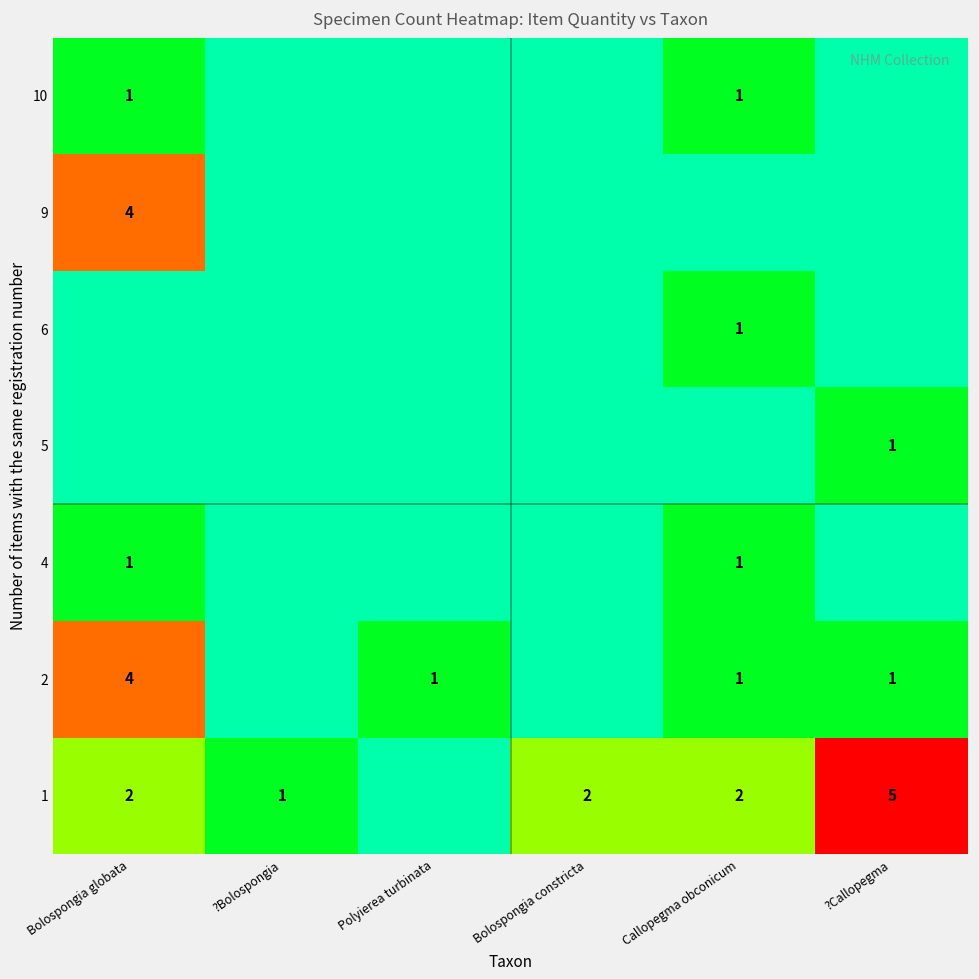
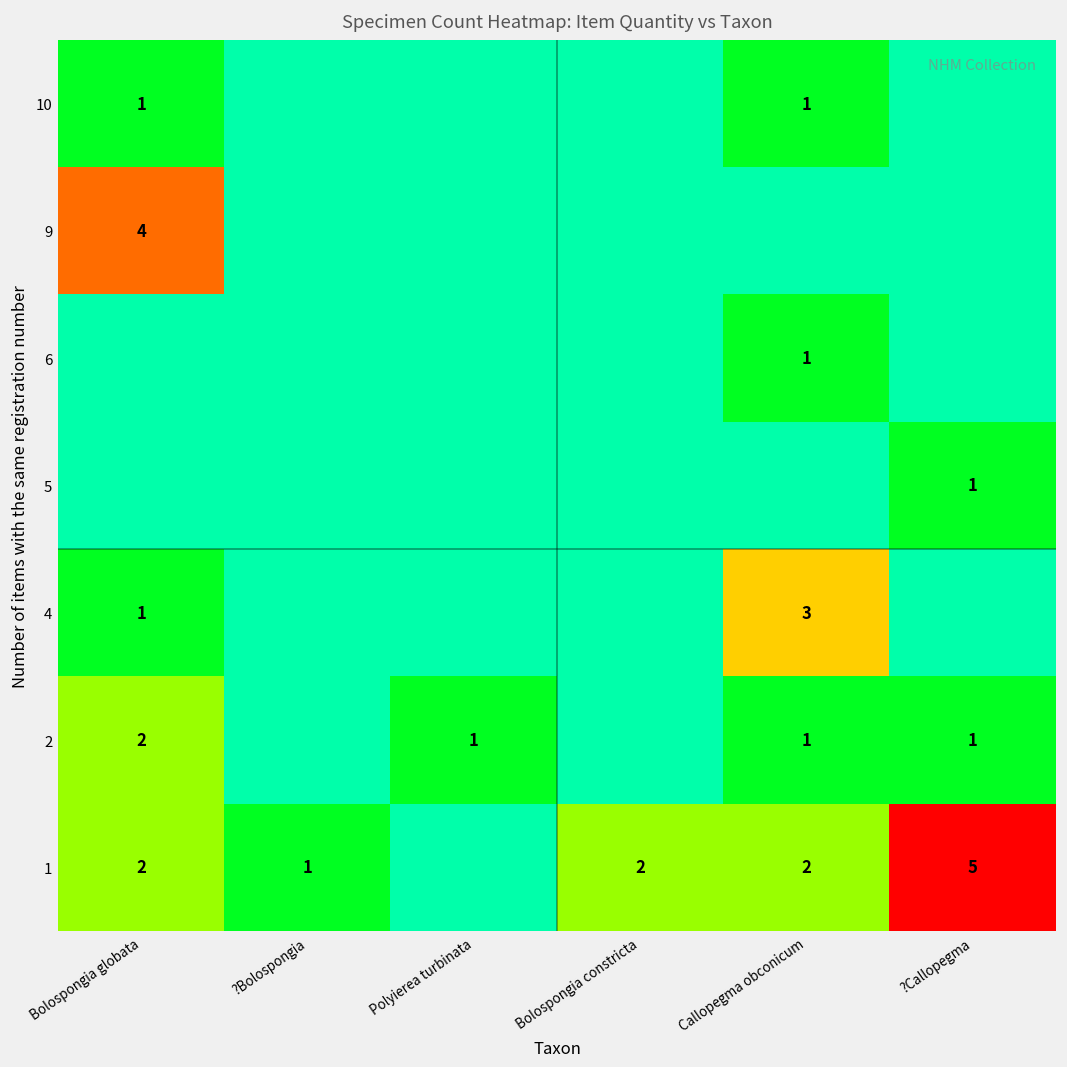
4, Callopegma obconicum: 1 -> 3
2, Bolospongia globata: 4 -> 2
